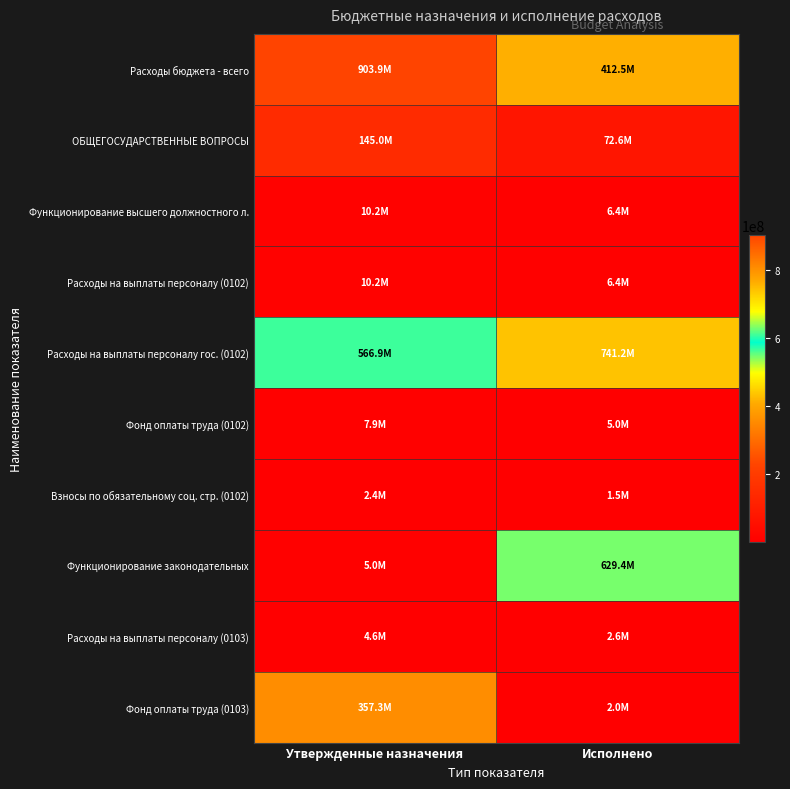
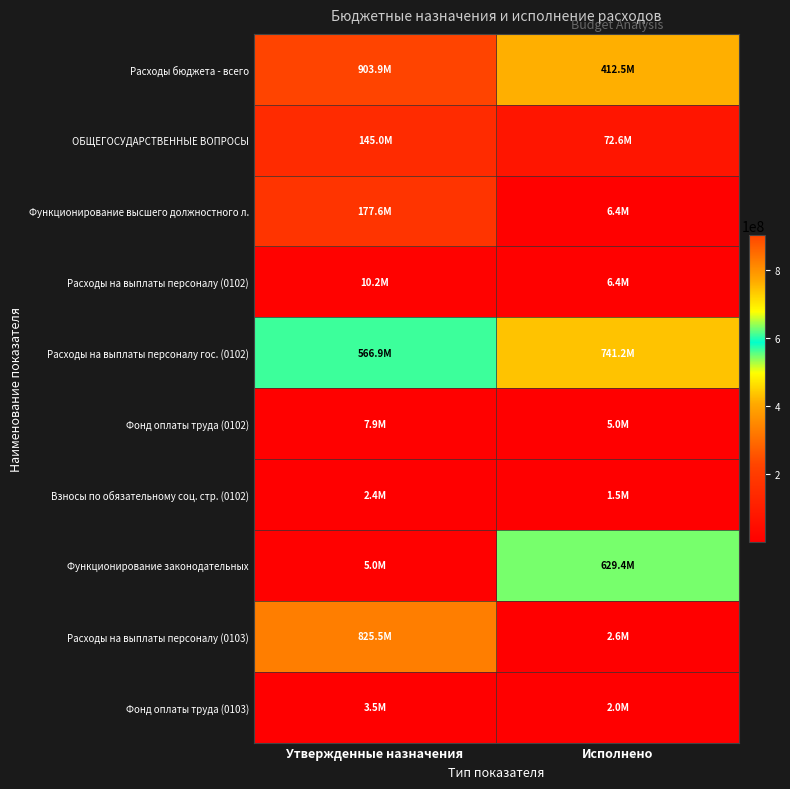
Функционирование высшего должностного л., Утвержденные назначения: 10.2M -> 177.6M
Расходы на выплаты персоналу (0103), Утвержденные назначения: 4.6M -> 825.5M
Фонд оплаты труда (0103), Утвержденные назначения: 357.3M -> 3.5M
